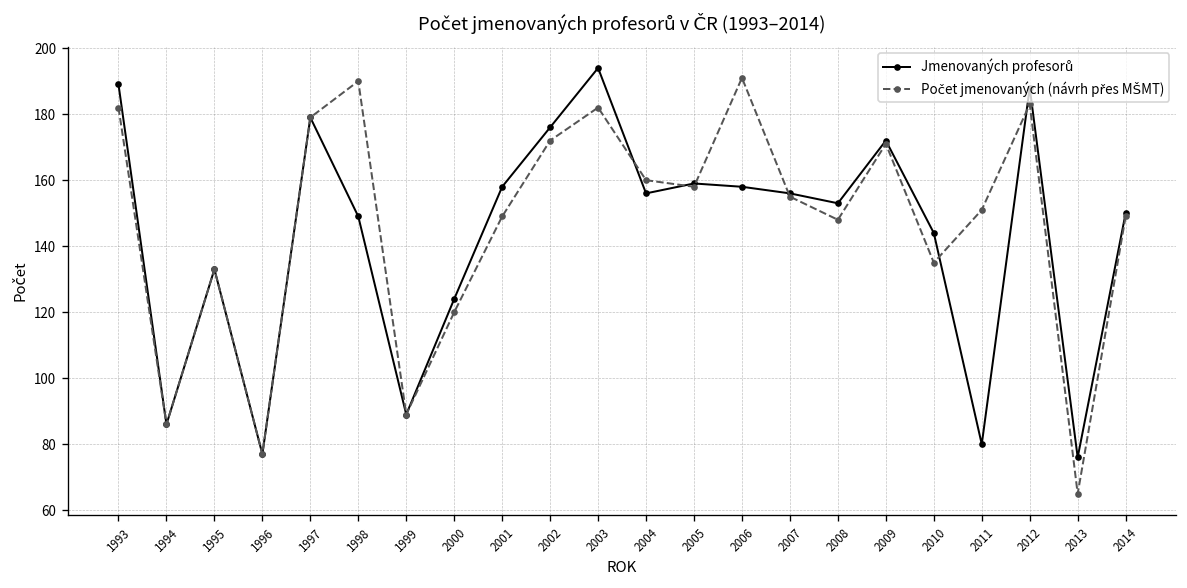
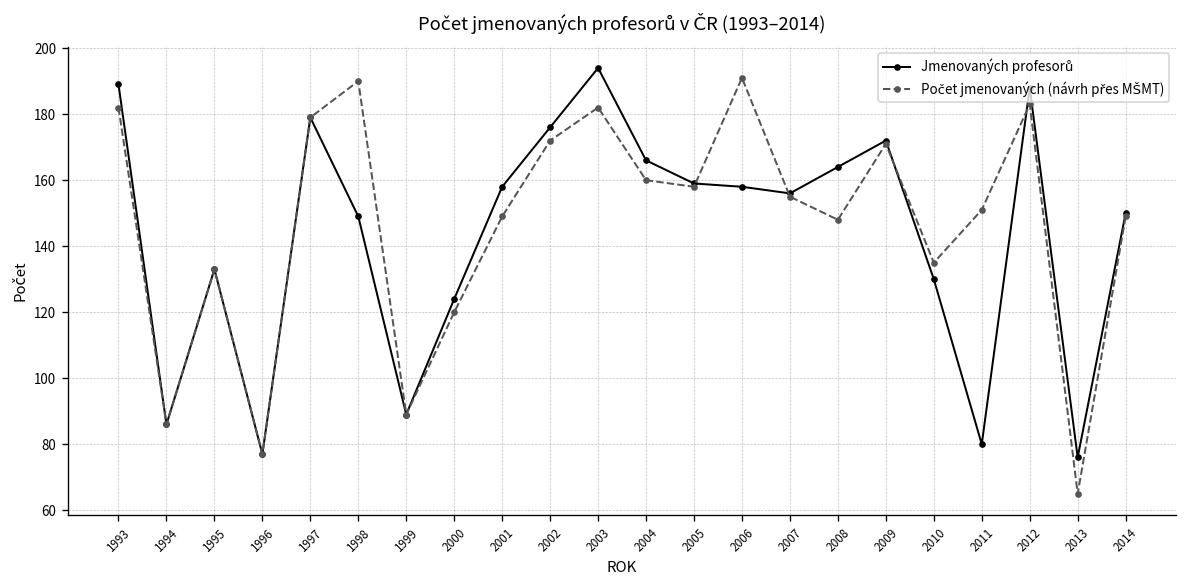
Jmenovaných profesorů, 2004: 156 -> 166
Jmenovaných profesorů, 2008: 153 -> 164
Jmenovaných profesorů, 2010: 144 -> 130
